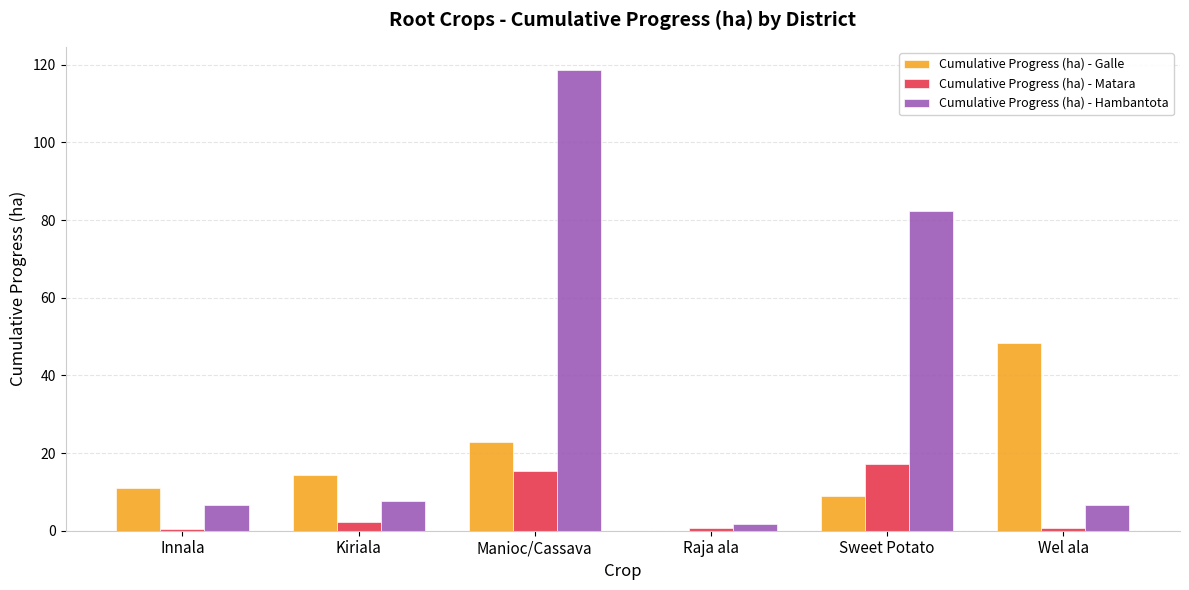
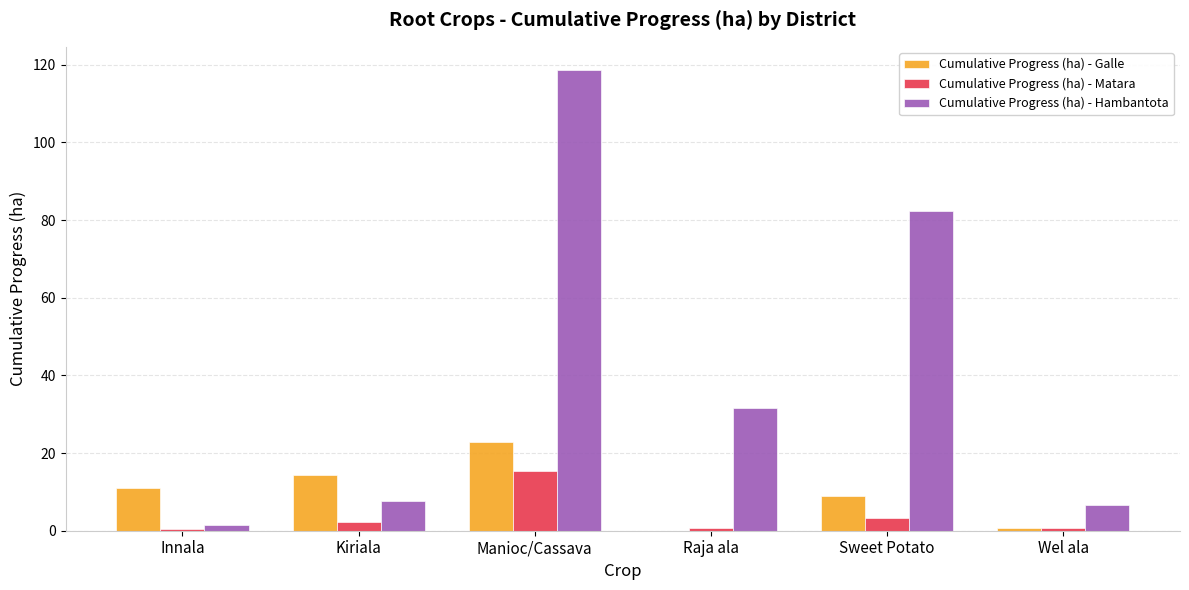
Cumulative Progress (ha) - Hambantota, Innala: 7 -> 1
Cumulative Progress (ha) - Hambantota, Raja ala: 2 -> 32
Cumulative Progress (ha) - Matara, Sweet Potato: 17 -> 3
Cumulative Progress (ha) - Galle, Wel ala: 48 -> 1
